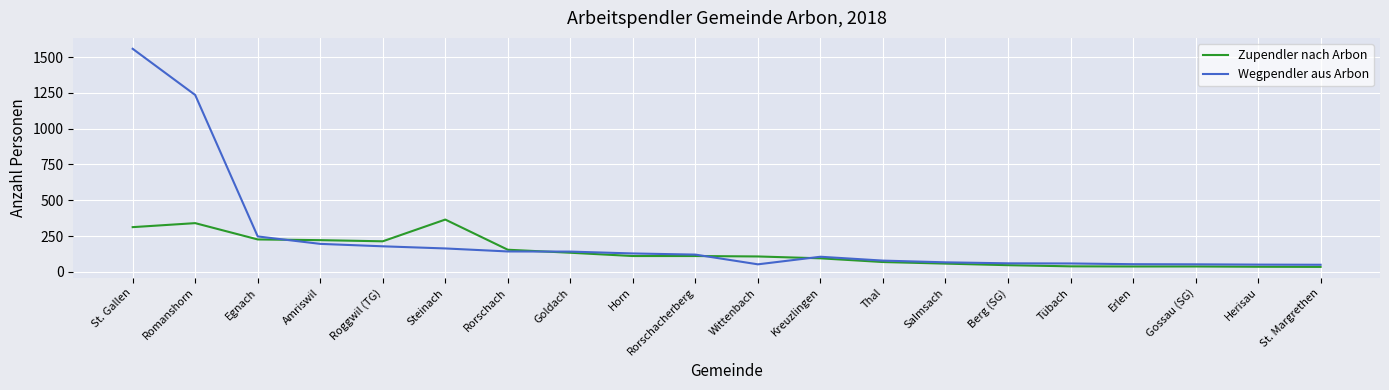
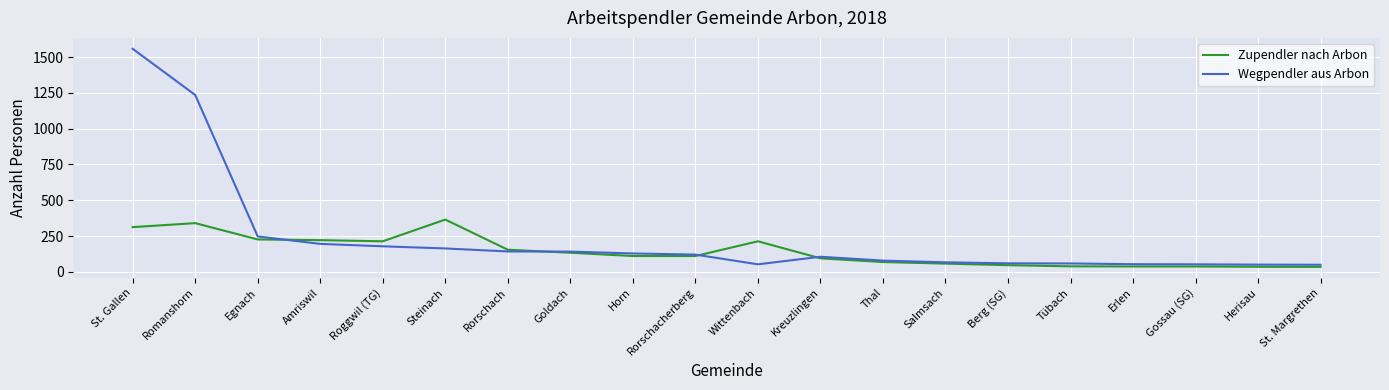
Zupendler nach Arbon, Wittenbach: 110 -> 210
